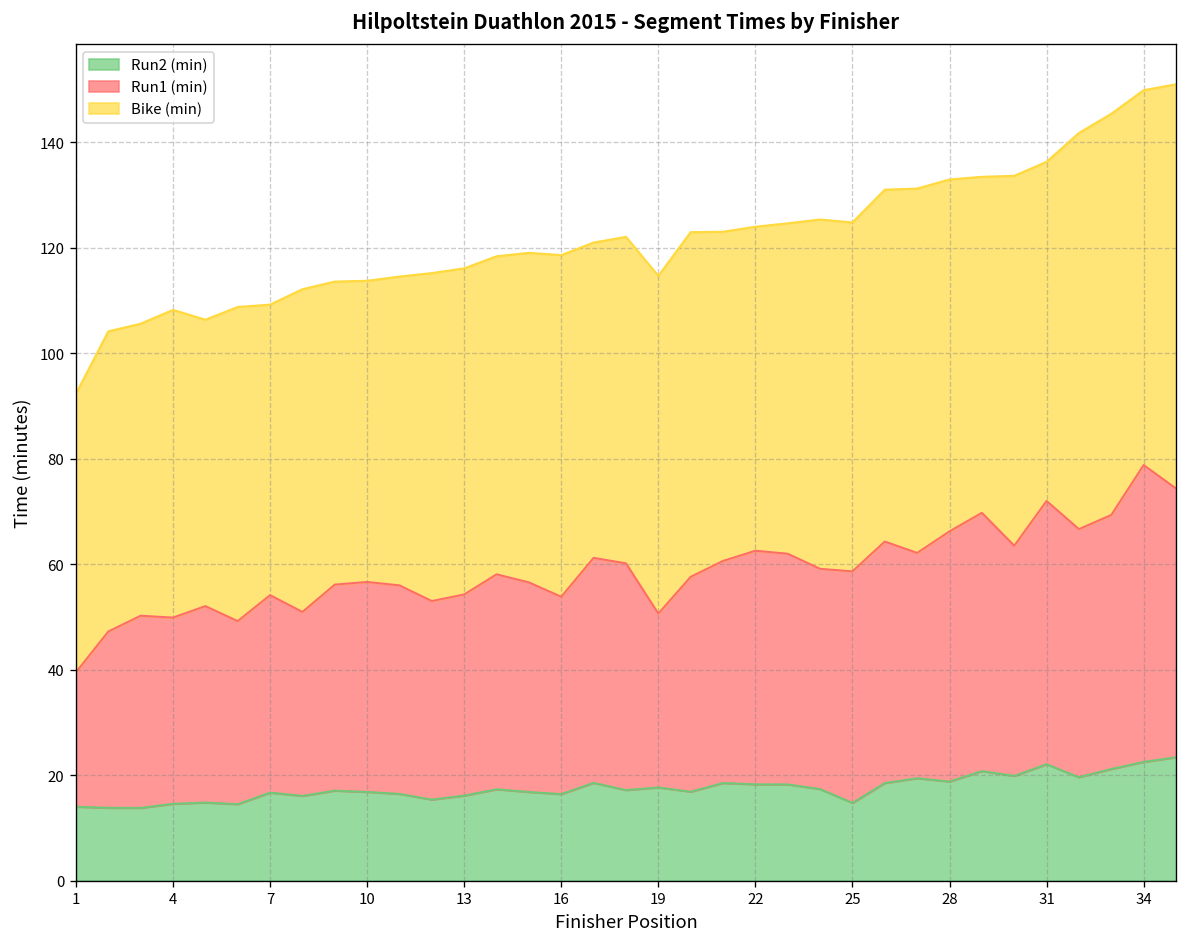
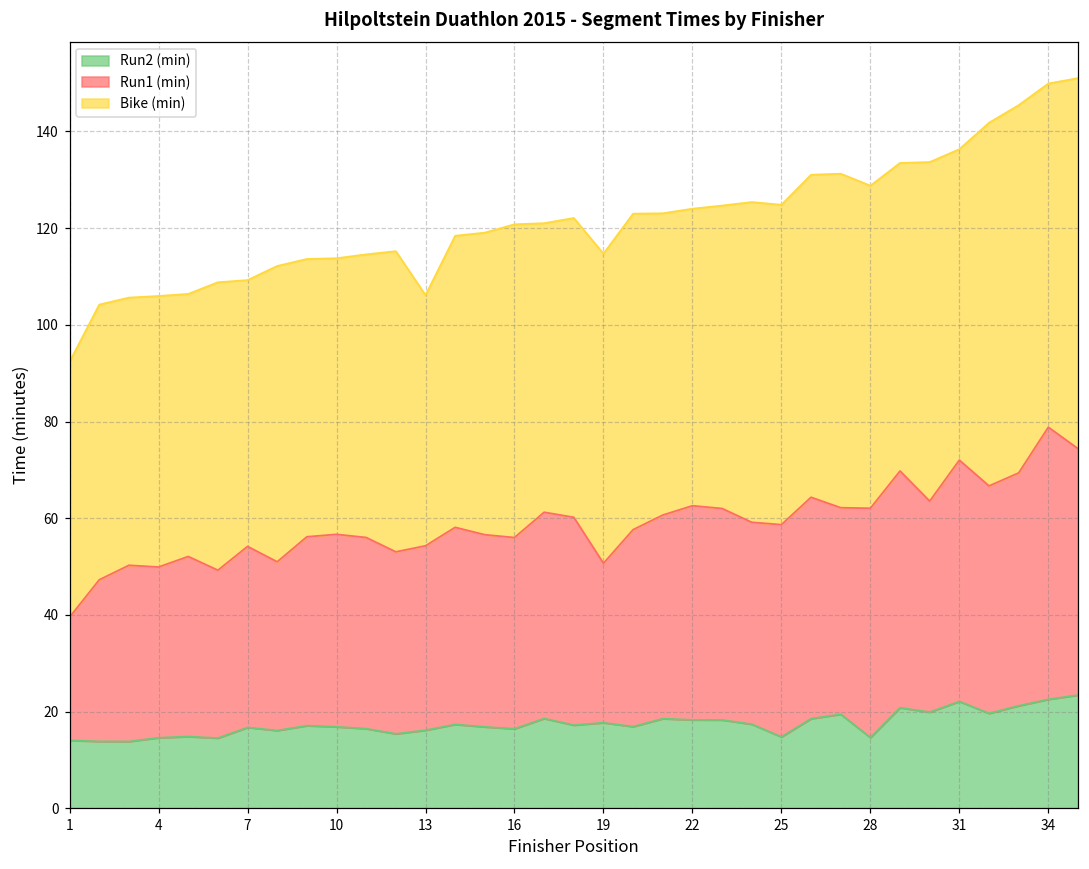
Bike (min), 4: 58 -> 56
Bike (min), 13: 62 -> 52
Run1 (min), 16: 37 -> 40
Run2 (min), 28: 19 -> 15
